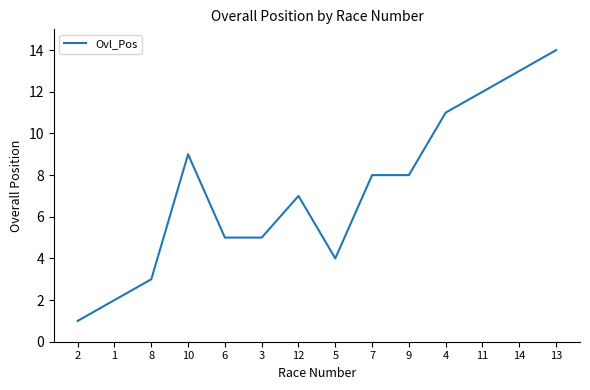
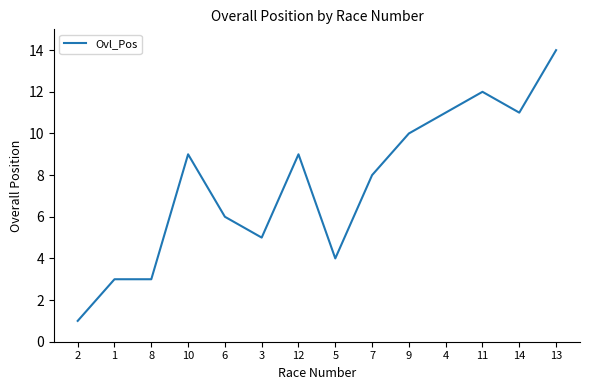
1: 2 -> 3
6: 5 -> 6
12: 7 -> 9
9: 8 -> 10
14: 13 -> 11
